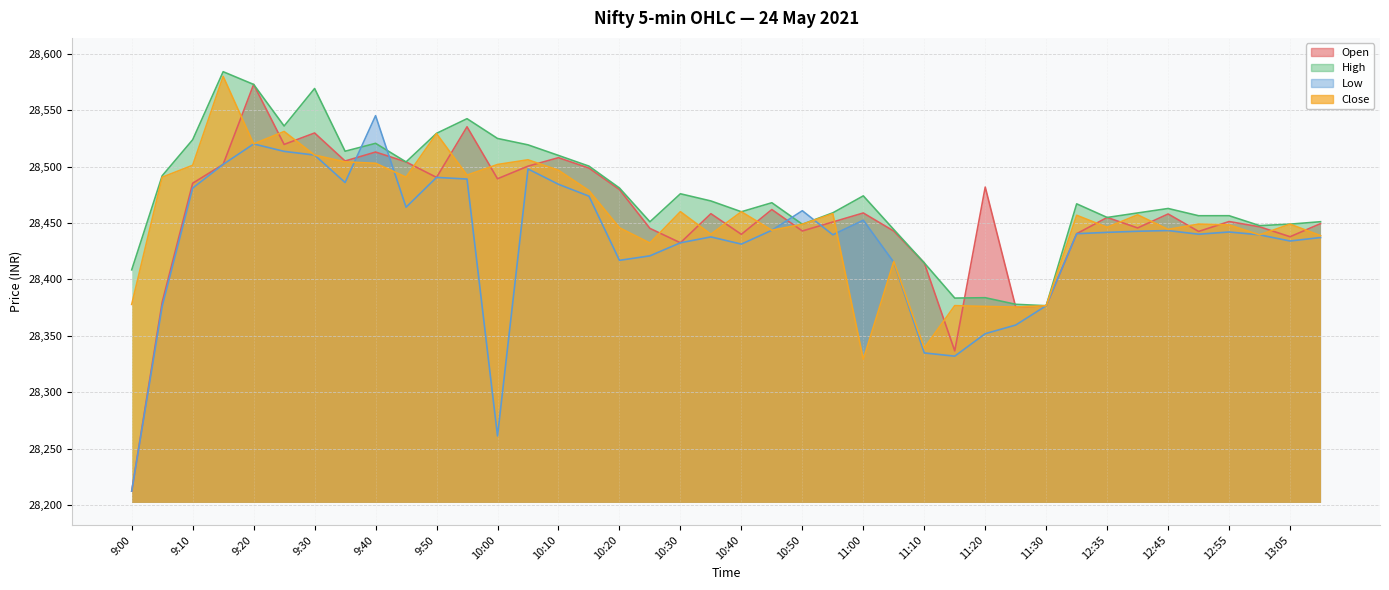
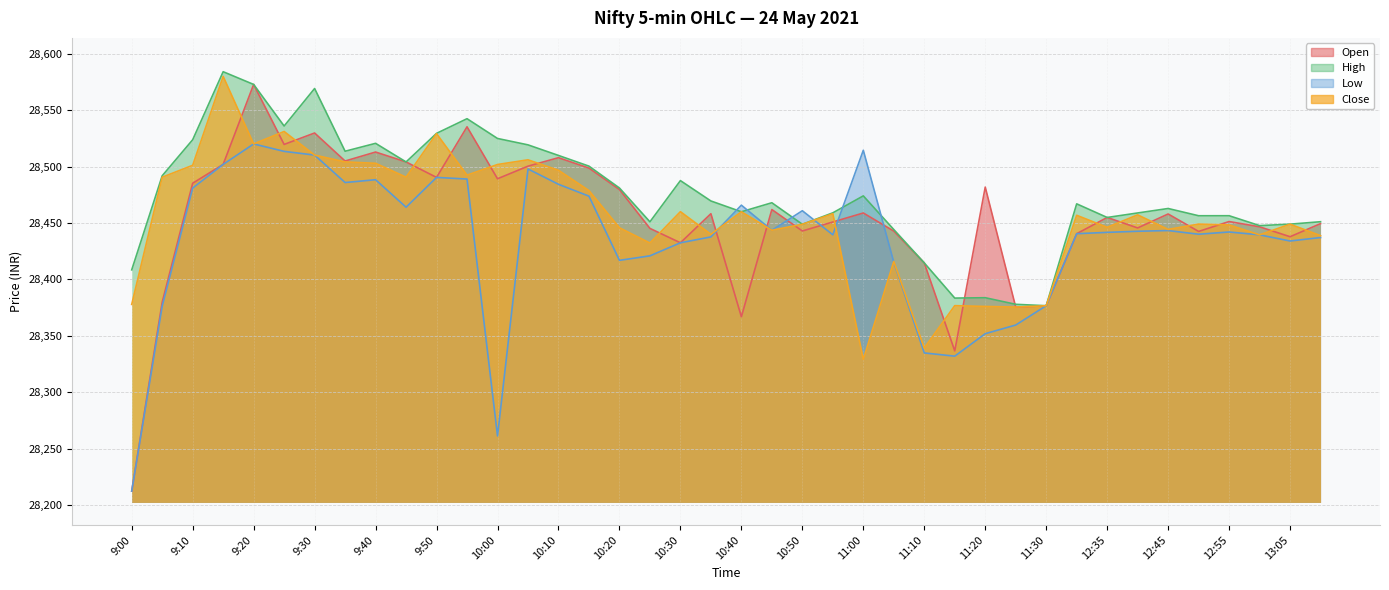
Low, 9:40: 28,545 -> 28,488
High, 10:30: 28,476 -> 28,488
Open, 10:40: 28,440 -> 28,367
Low, 10:40: 28,431 -> 28,466
Low, 11:00: 28,453 -> 28,515
